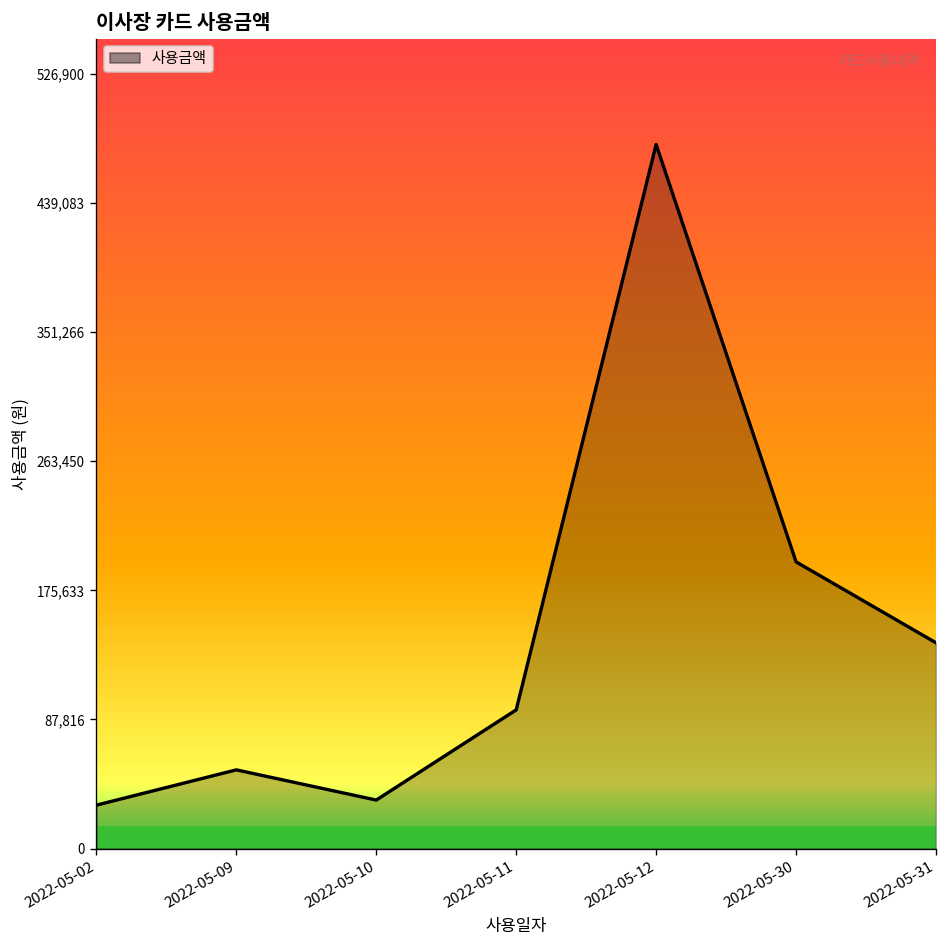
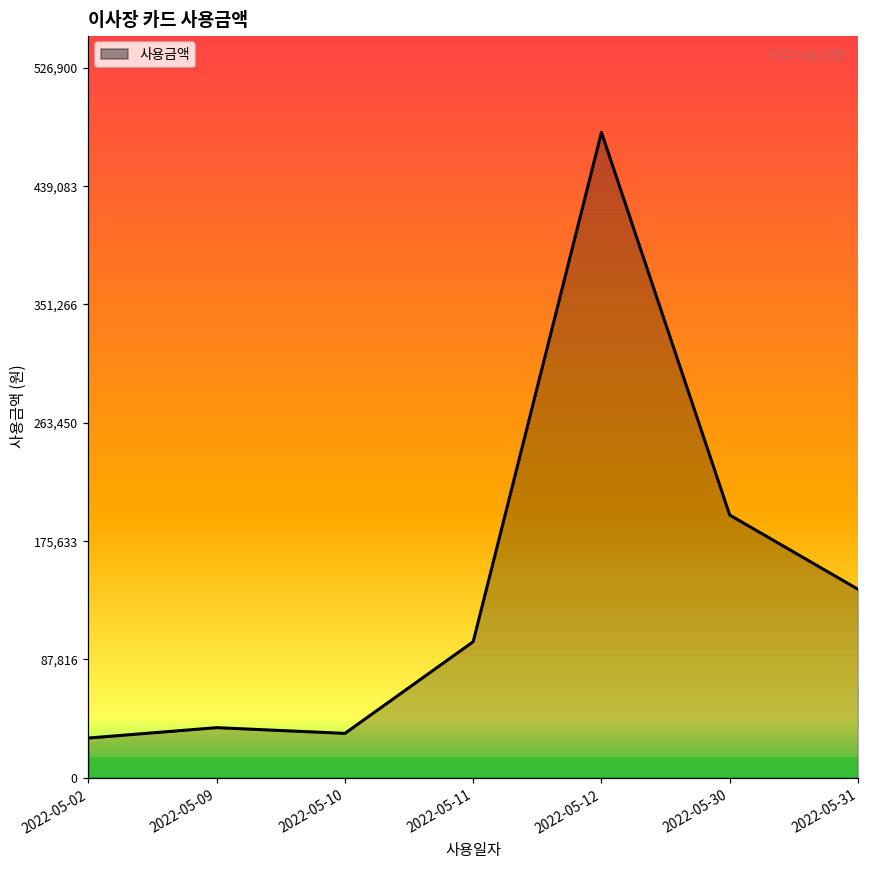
2022-05-09: 54,000 -> 37,000
2022-05-11: 94,000 -> 101,000
